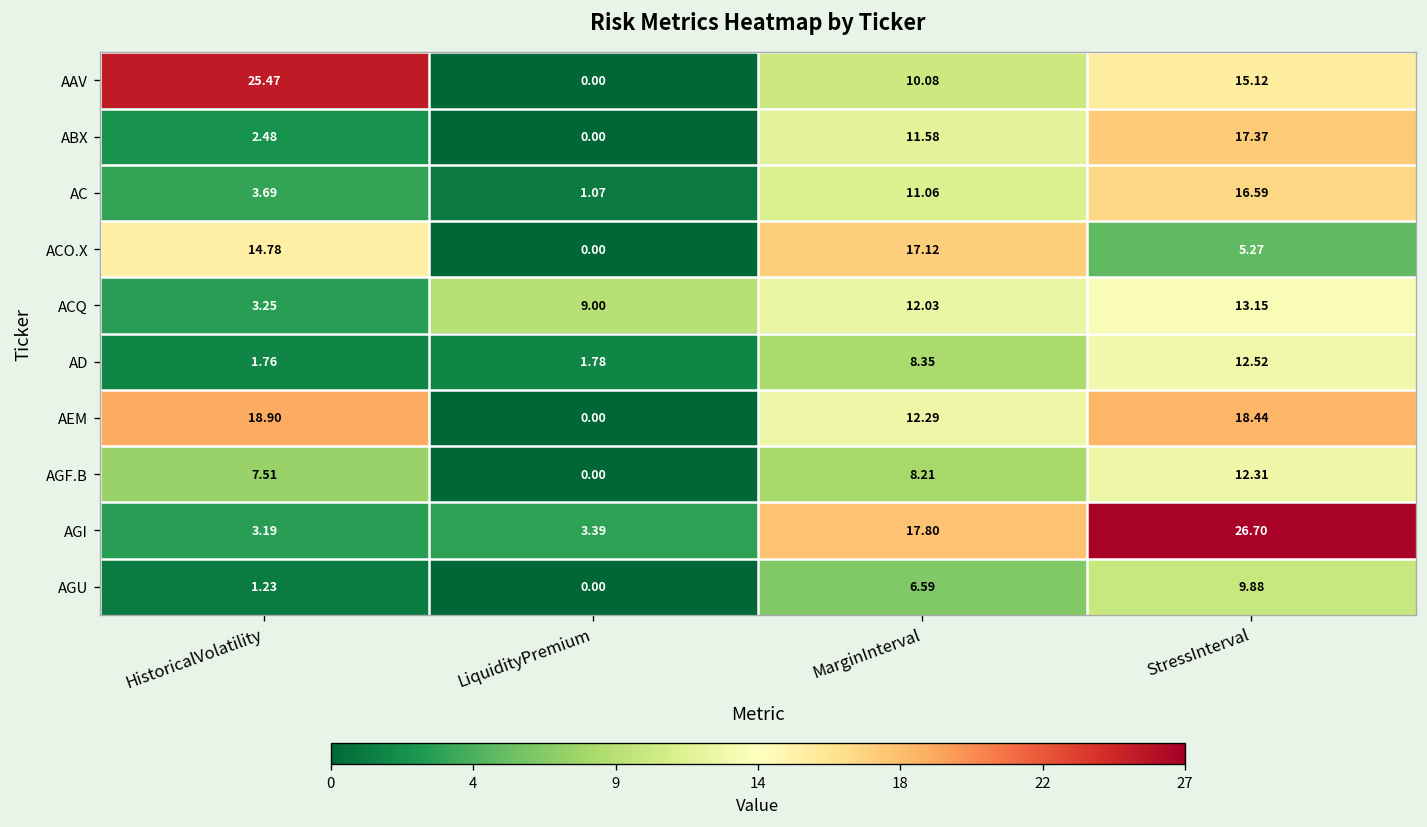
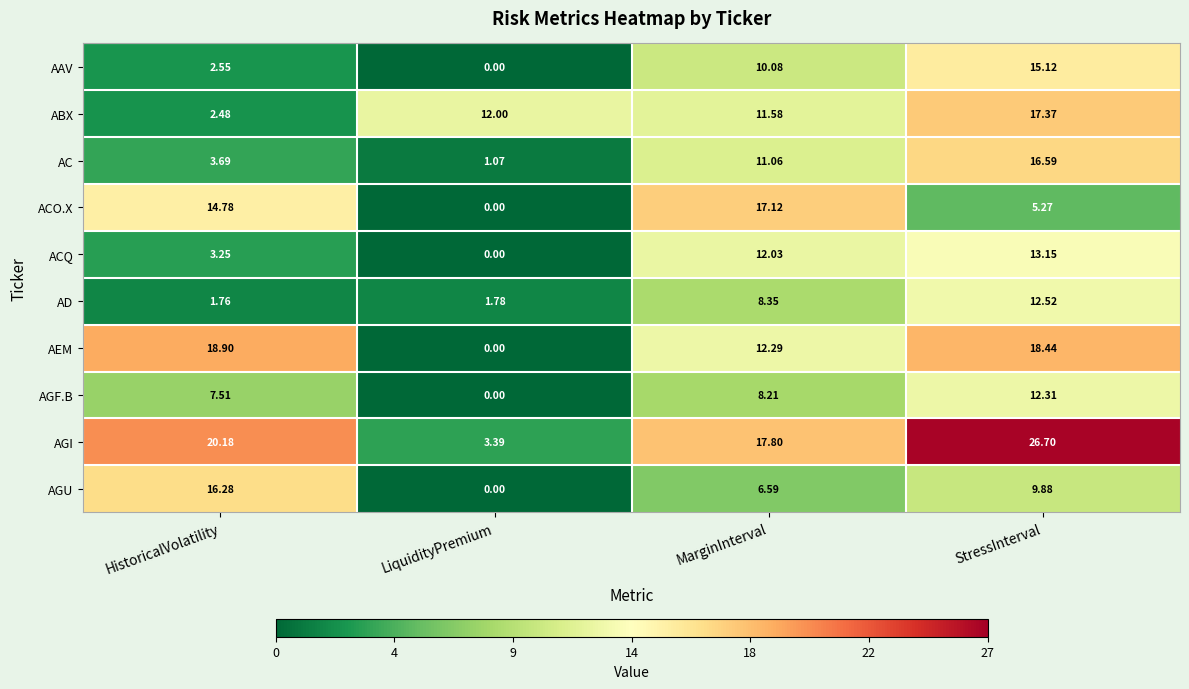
AAV, HistoricalVolatility: 25.47 -> 2.55
ABX, LiquidityPremium: 0.00 -> 12.00
ACQ, LiquidityPremium: 9.00 -> 0.00
AGI, HistoricalVolatility: 3.19 -> 20.18
AGU, HistoricalVolatility: 1.23 -> 16.28
